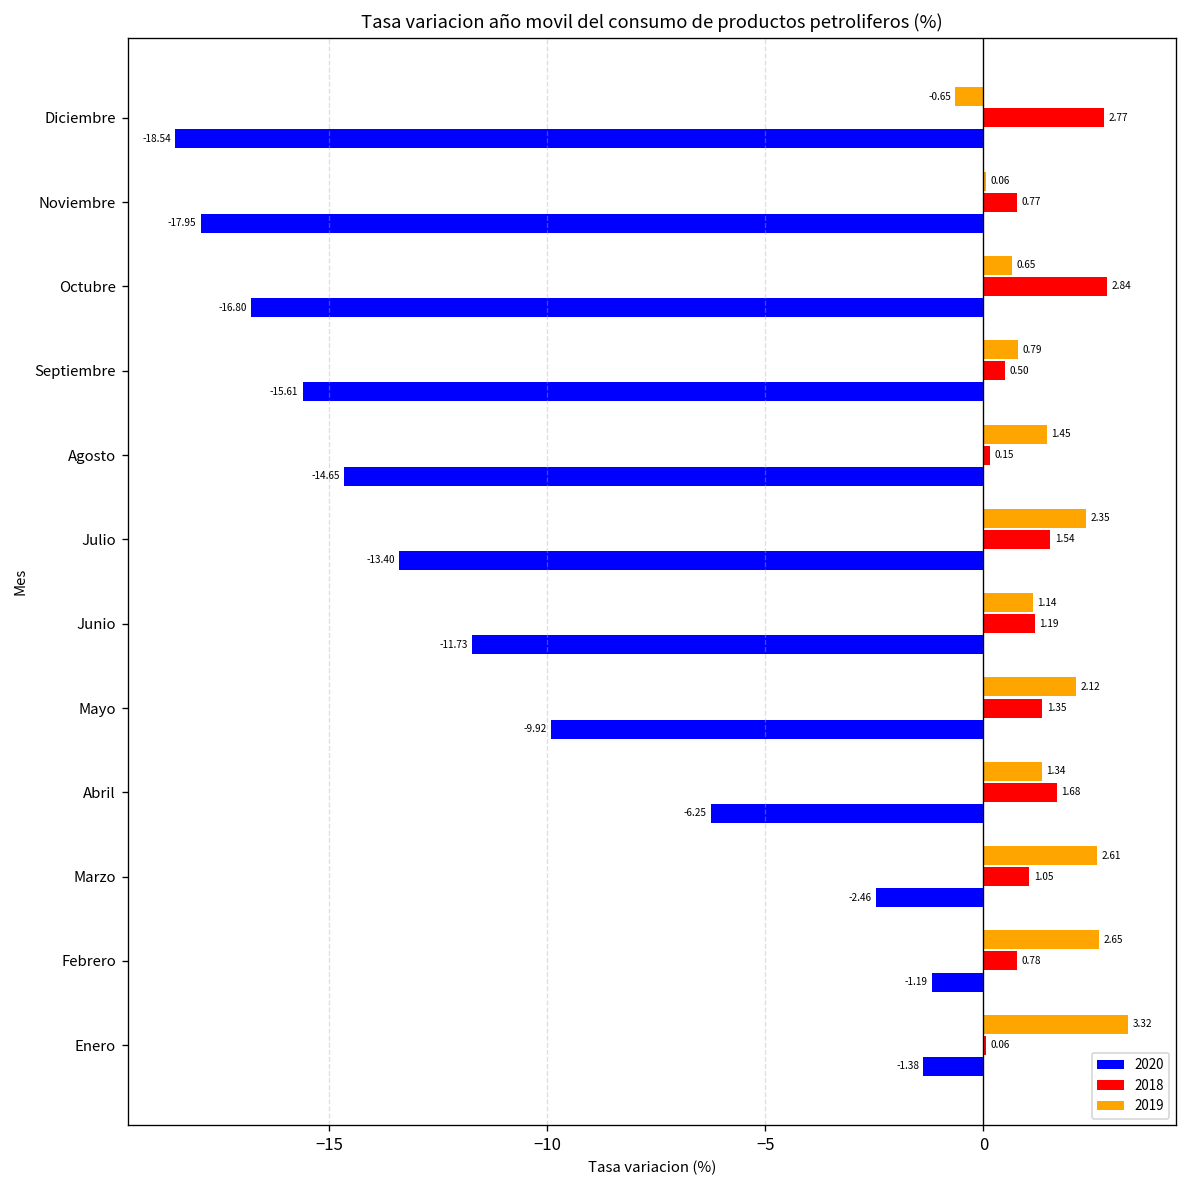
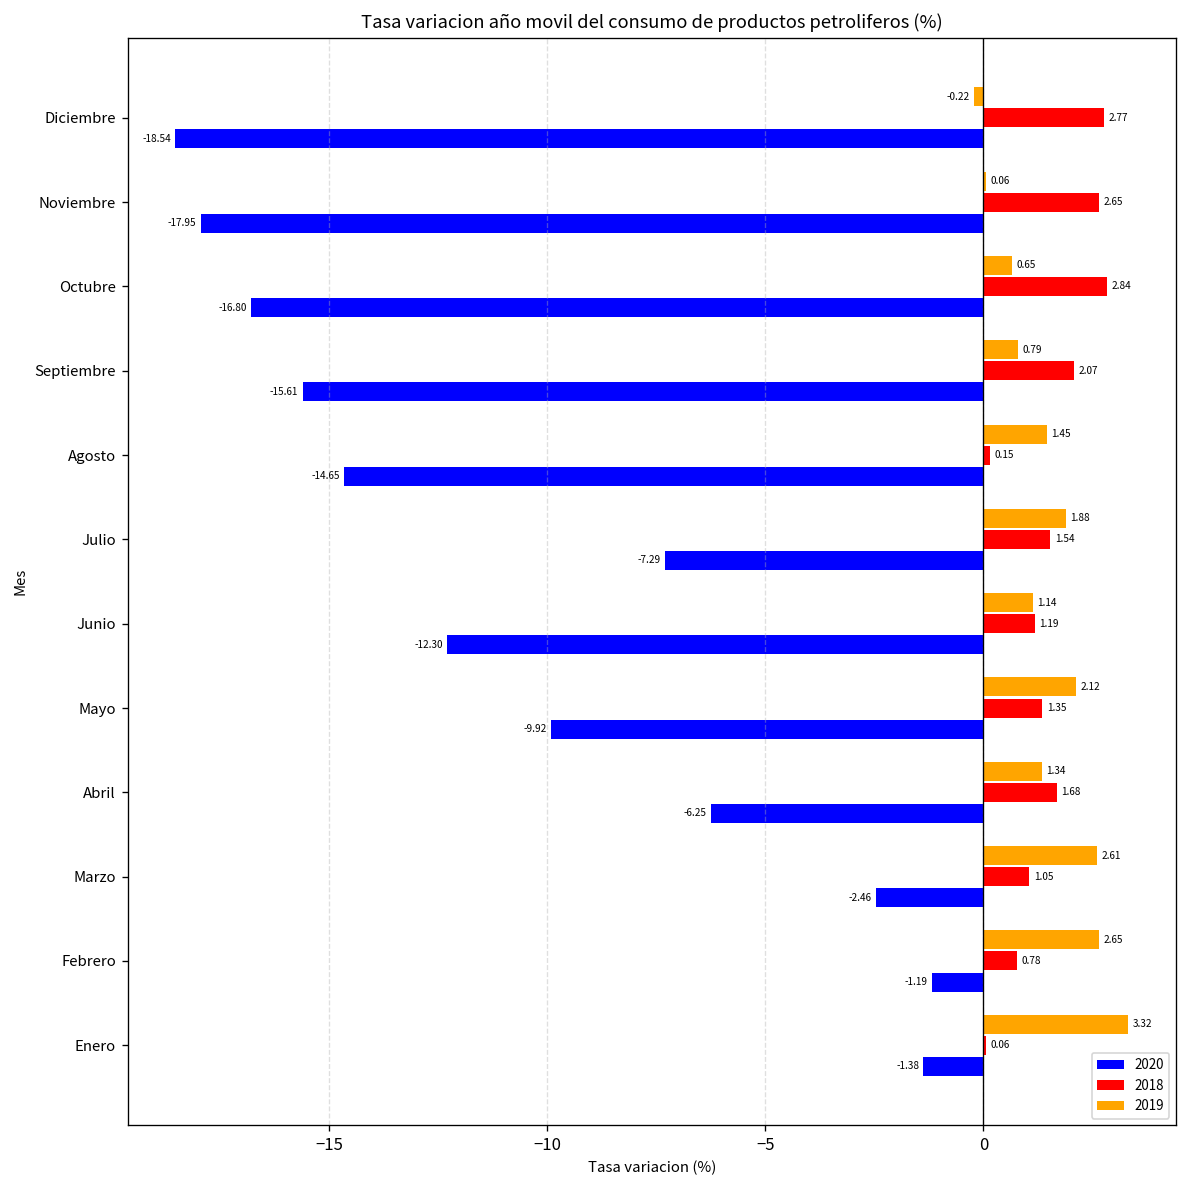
2019, Diciembre: -0.65 -> -0.22
2018, Noviembre: 0.77 -> 2.65
2018, Septiembre: 0.50 -> 2.07
2019, Julio: 2.35 -> 1.88
2020, Julio: -13.40 -> -7.29
2020, Junio: -11.73 -> -12.30
